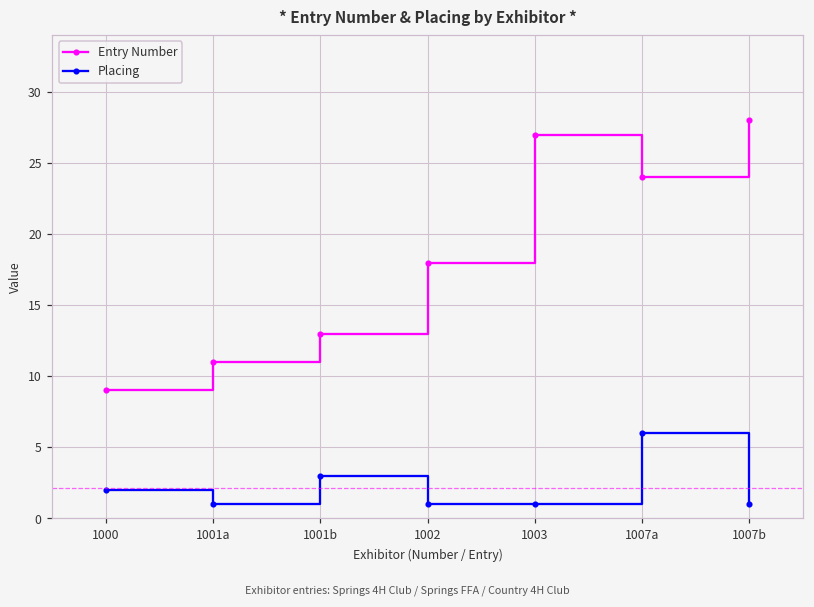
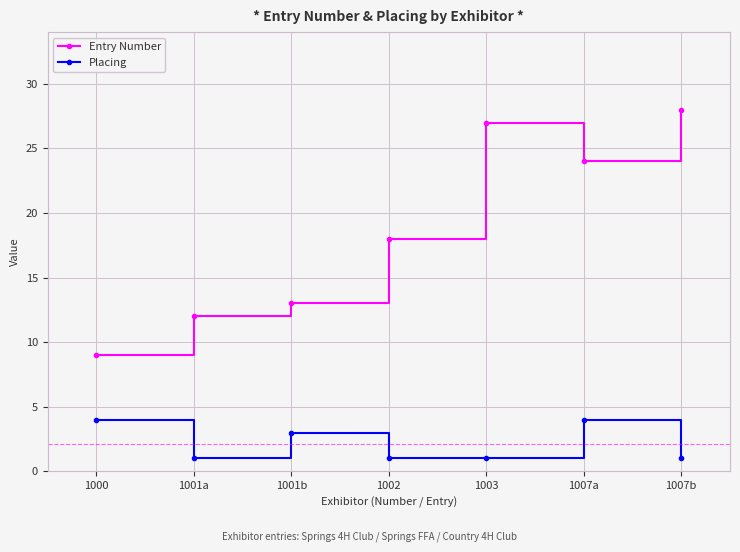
Placing, 1000: 2 -> 4
Entry Number, 1001a: 11 -> 12
Placing, 1007a: 6 -> 4
